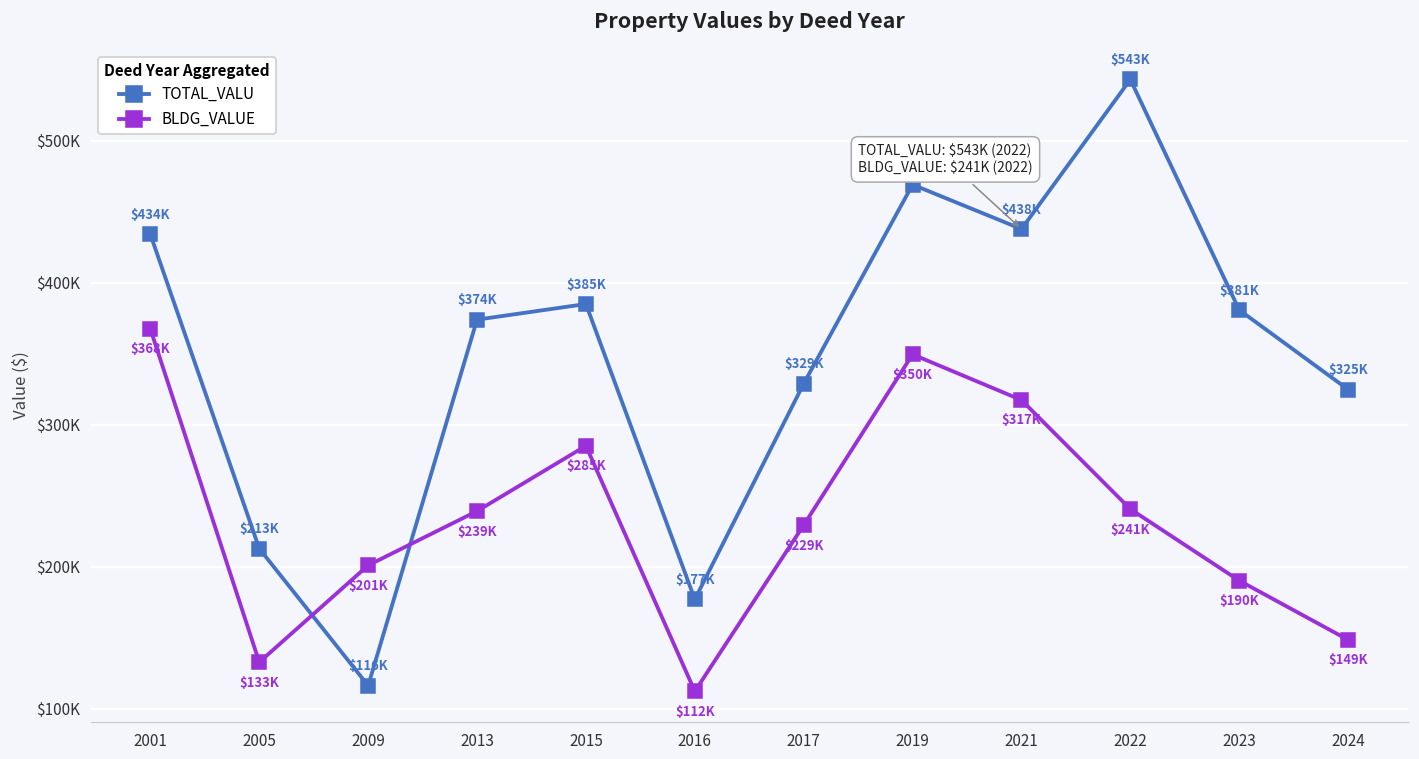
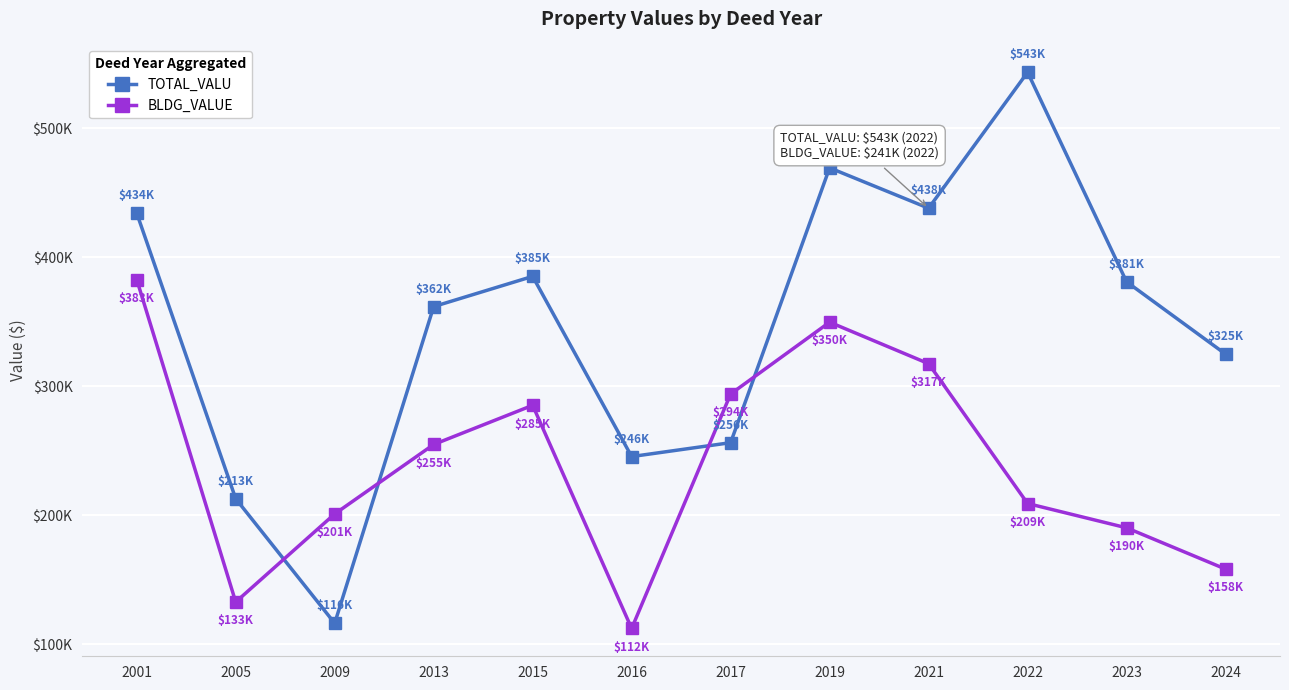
BLDG_VALUE, 2001: $368K -> $383K
TOTAL_VALU, 2013: $374K -> $362K
BLDG_VALUE, 2013: $239K -> $255K
TOTAL_VALU, 2016: $177K -> $246K
TOTAL_VALU, 2017: $329K -> $256K
BLDG_VALUE, 2017: $229K -> $294K
BLDG_VALUE, 2022: $241K -> $209K
BLDG_VALUE, 2024: $149K -> $158K
